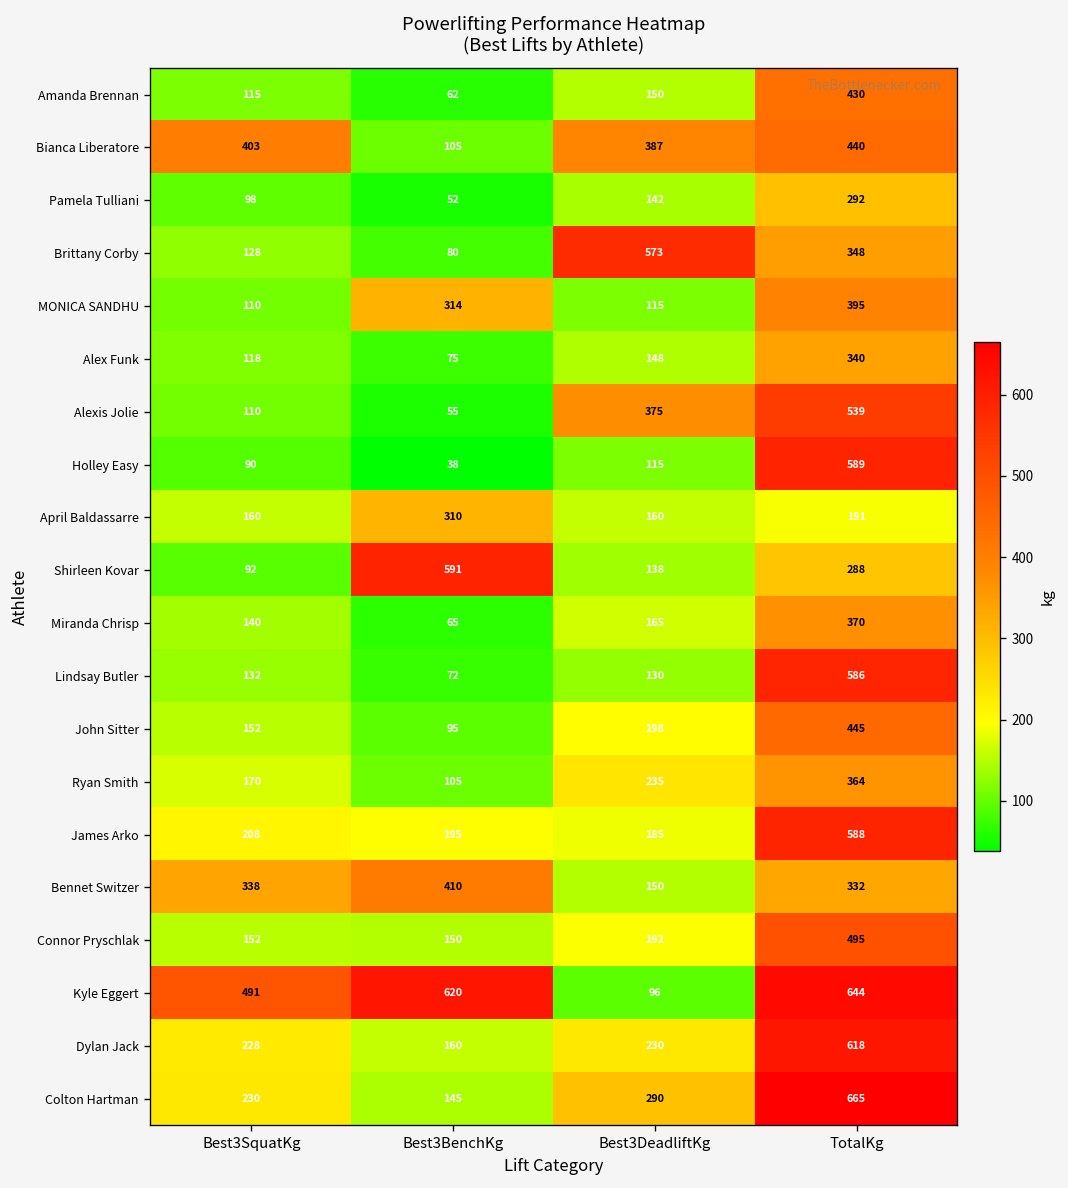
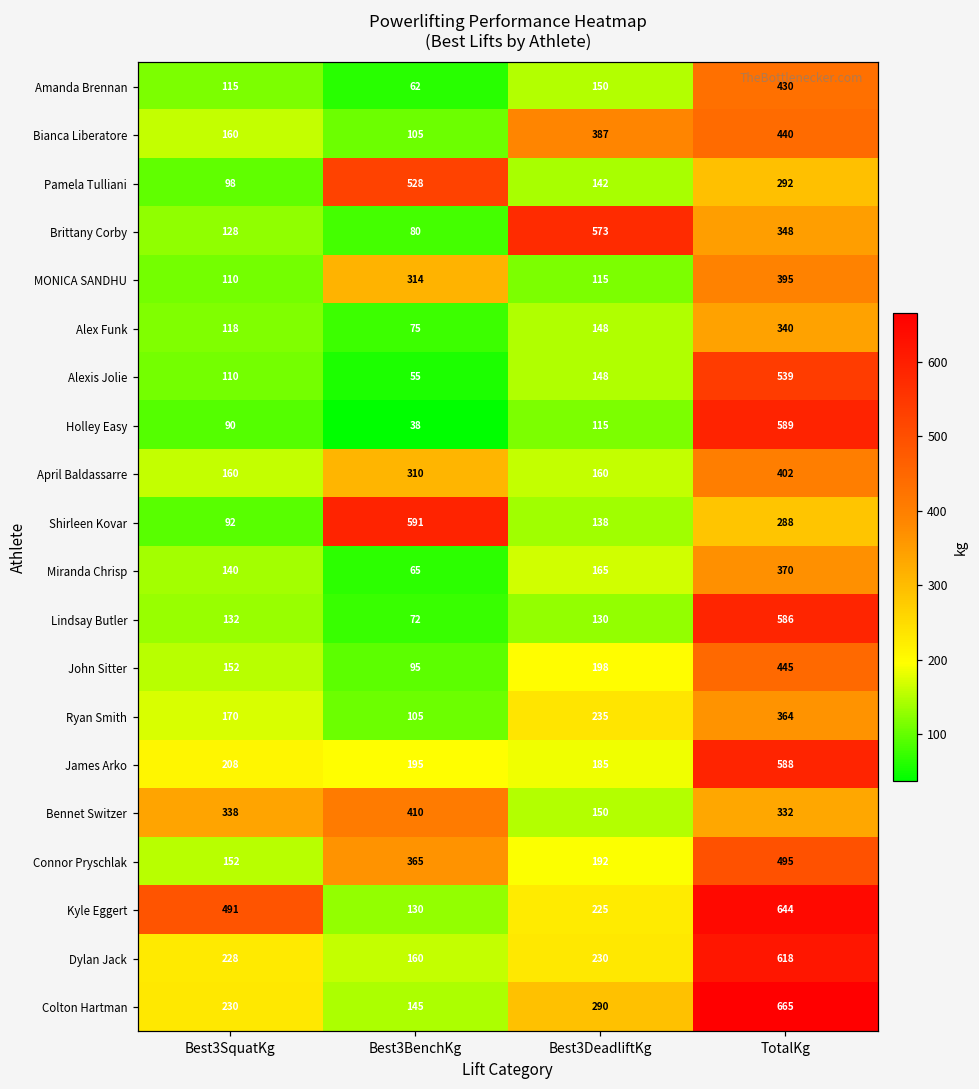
Bianca Liberatore, Best3SquatKg: 403 -> 160
Pamela Tulliani, Best3BenchKg: 52 -> 528
Alexis Jolie, Best3DeadliftKg: 375 -> 148
April Baldassarre, TotalKg: 191 -> 402
Connor Pryschlak, Best3BenchKg: 150 -> 365
Kyle Eggert, Best3BenchKg: 620 -> 130
Kyle Eggert, Best3DeadliftKg: 96 -> 225
